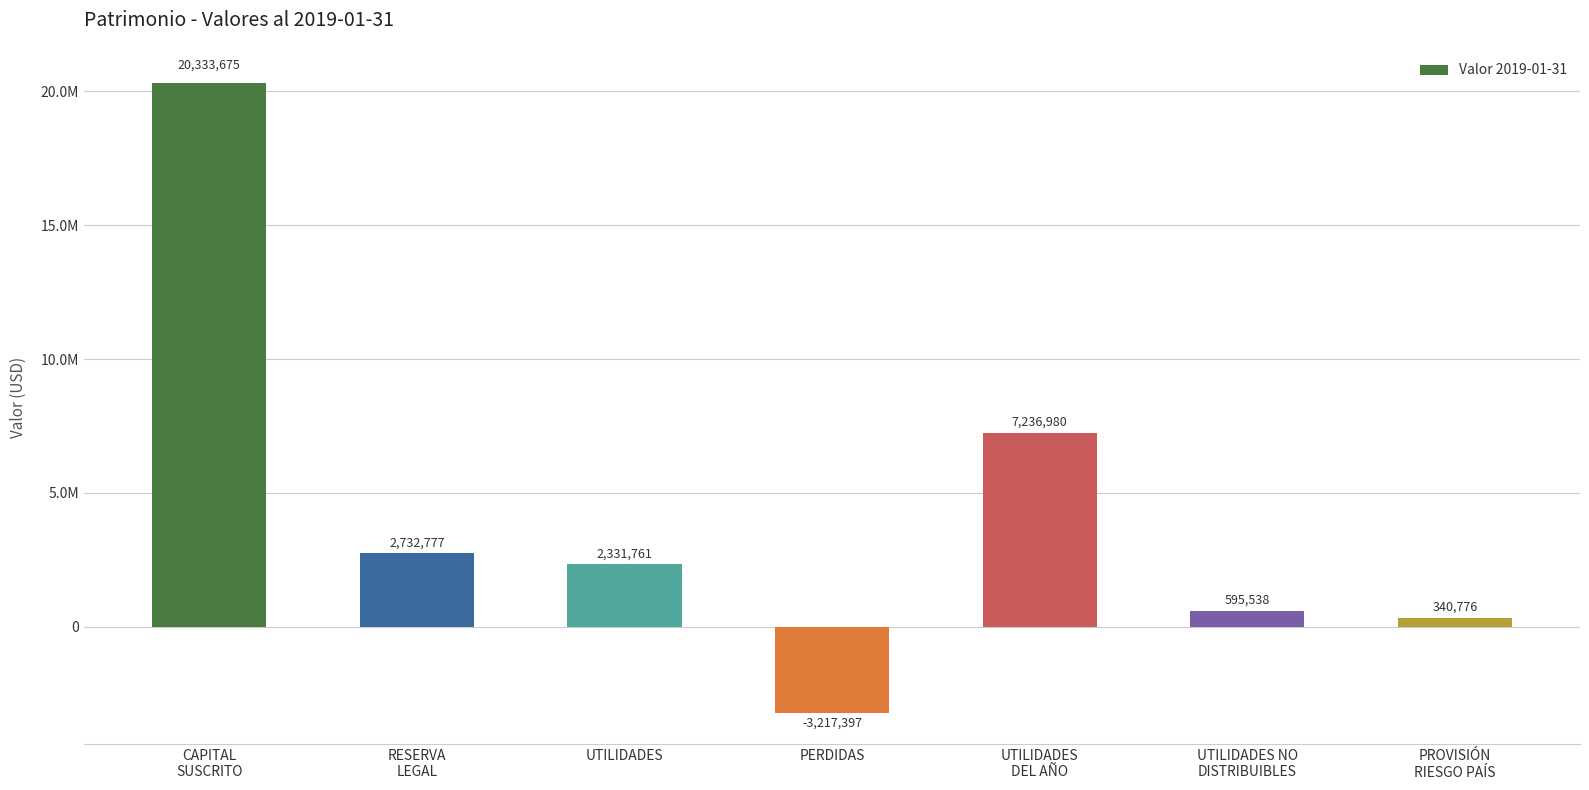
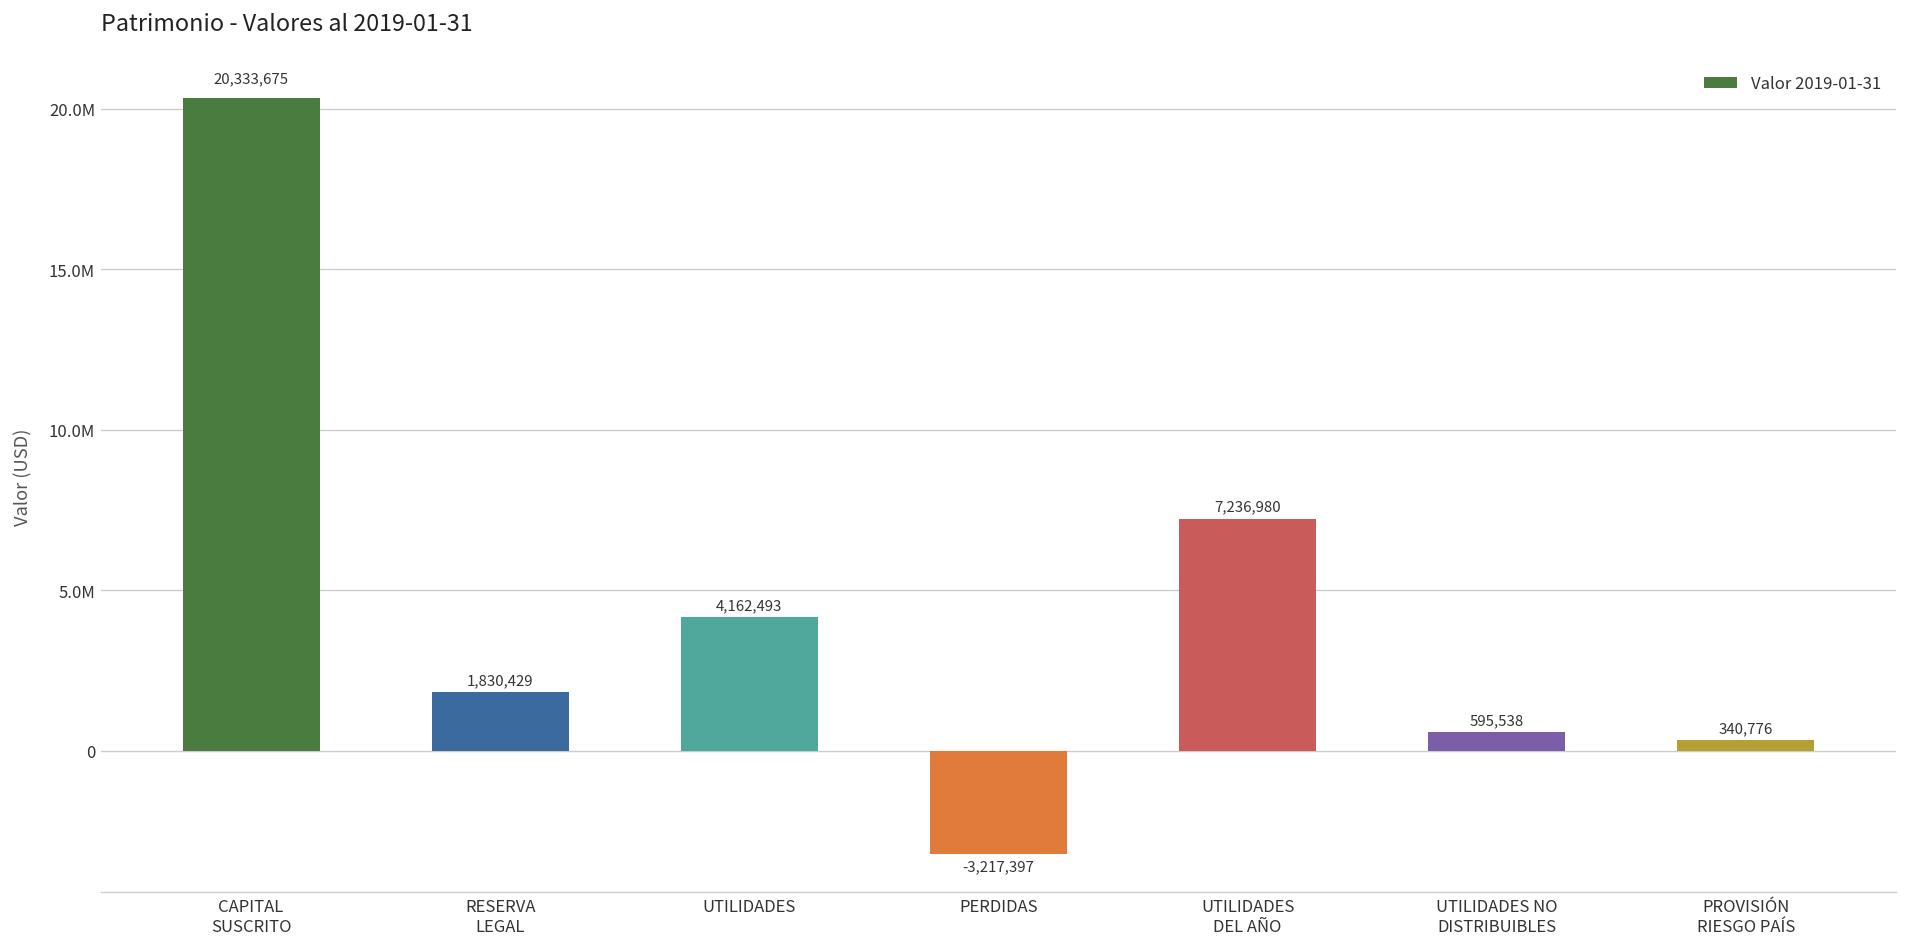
RESERVA LEGAL: 2,732,777 -> 1,830,429
UTILIDADES: 2,331,761 -> 4,162,493
